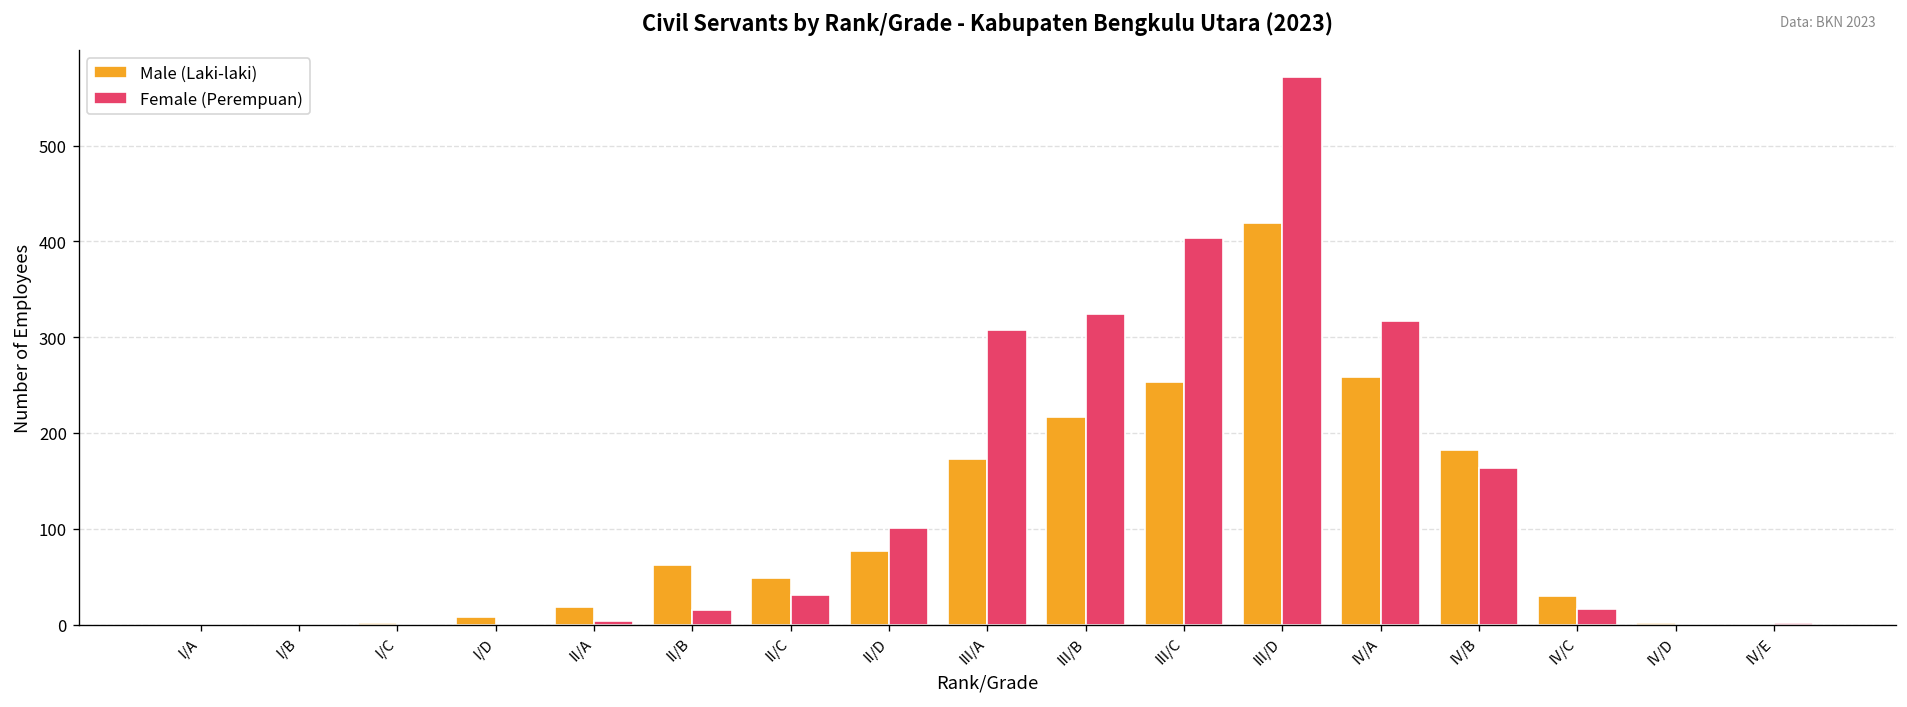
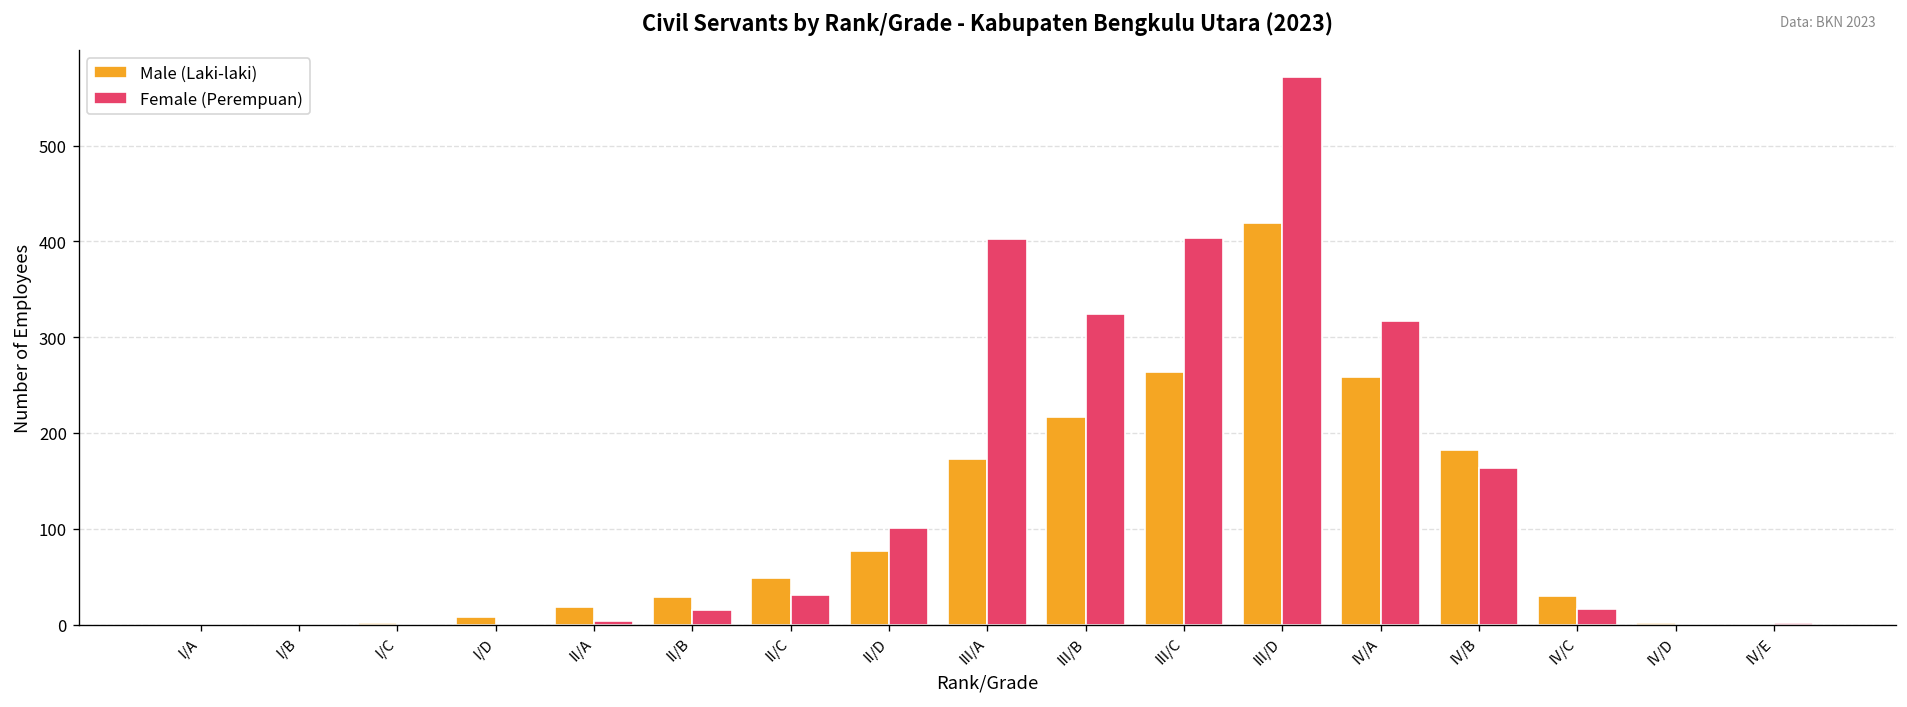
Male (Laki-laki), II/B: 60 -> 30
Female (Perempuan), III/A: 310 -> 400
Male (Laki-laki), III/C: 250 -> 260
